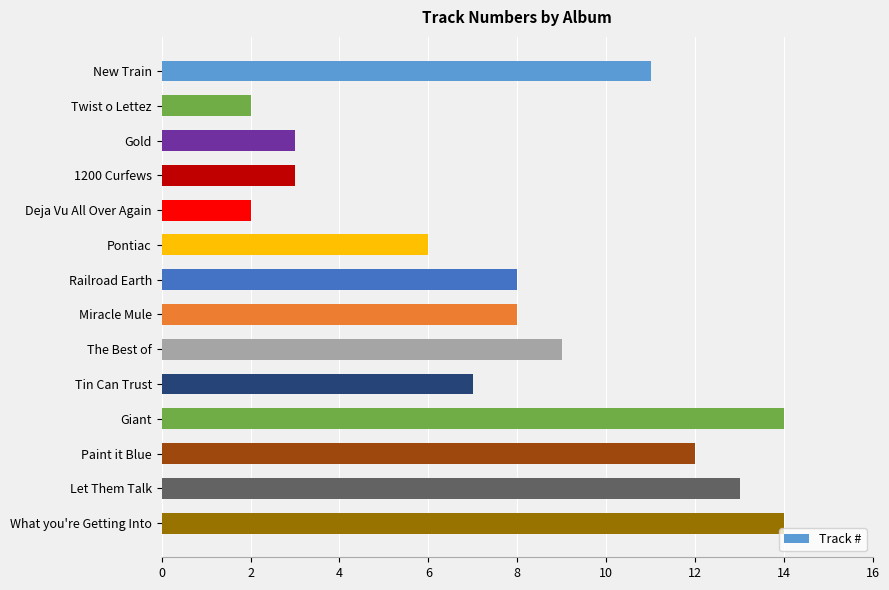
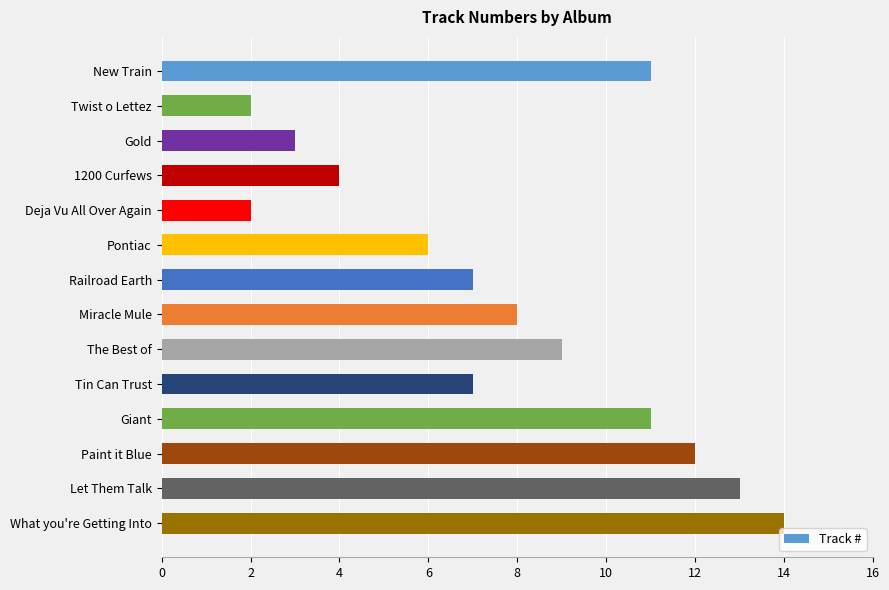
1200 Curfews: 3 -> 4
Railroad Earth: 8 -> 7
Giant: 14 -> 11
